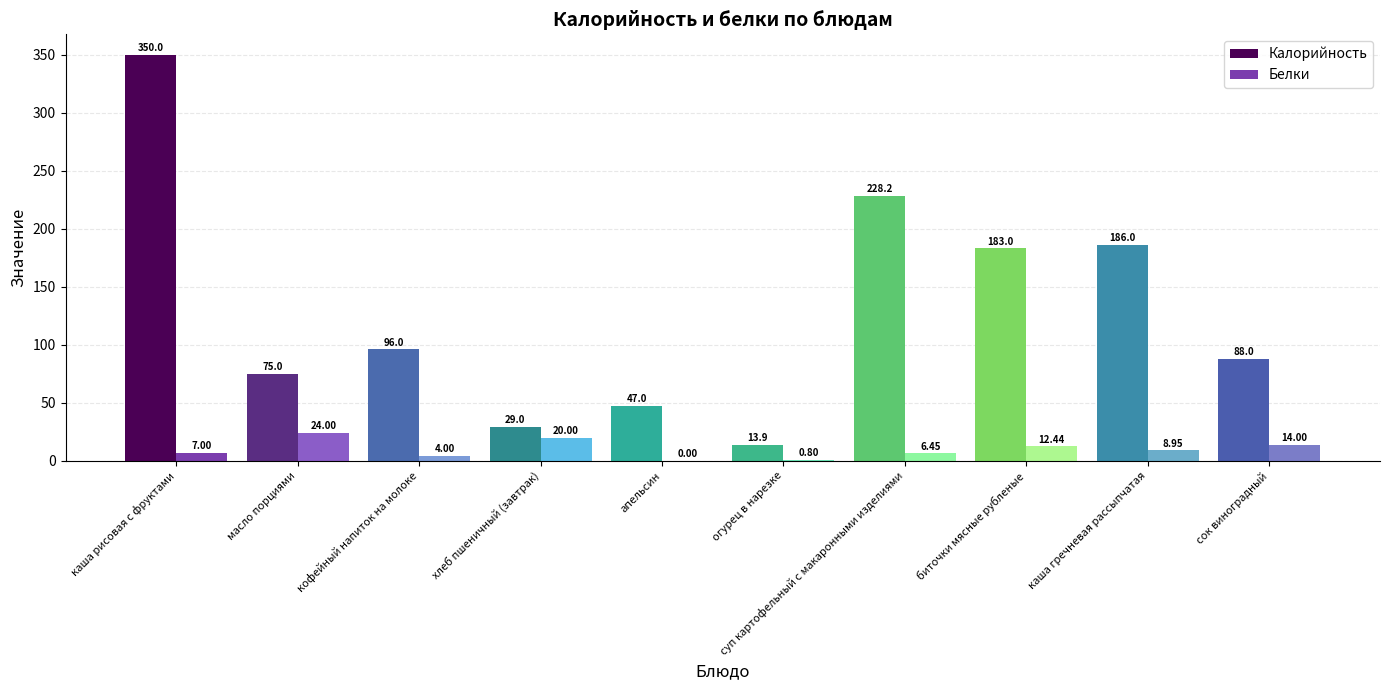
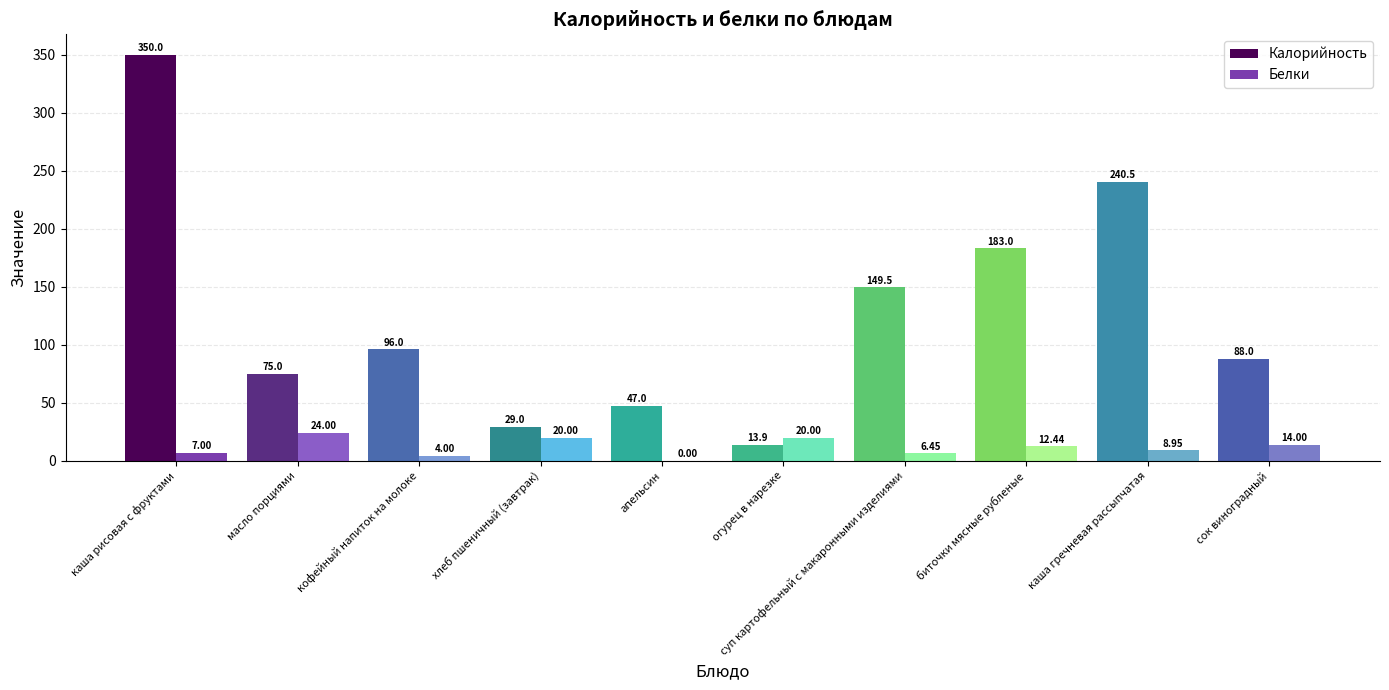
Белки, огурец в нарезке: 0.80 -> 20.00
Калорийность, суп картофельный с макаронными изделиями: 228.2 -> 149.5
Калорийность, каша гречневая рассыпчатая: 186.0 -> 240.5
